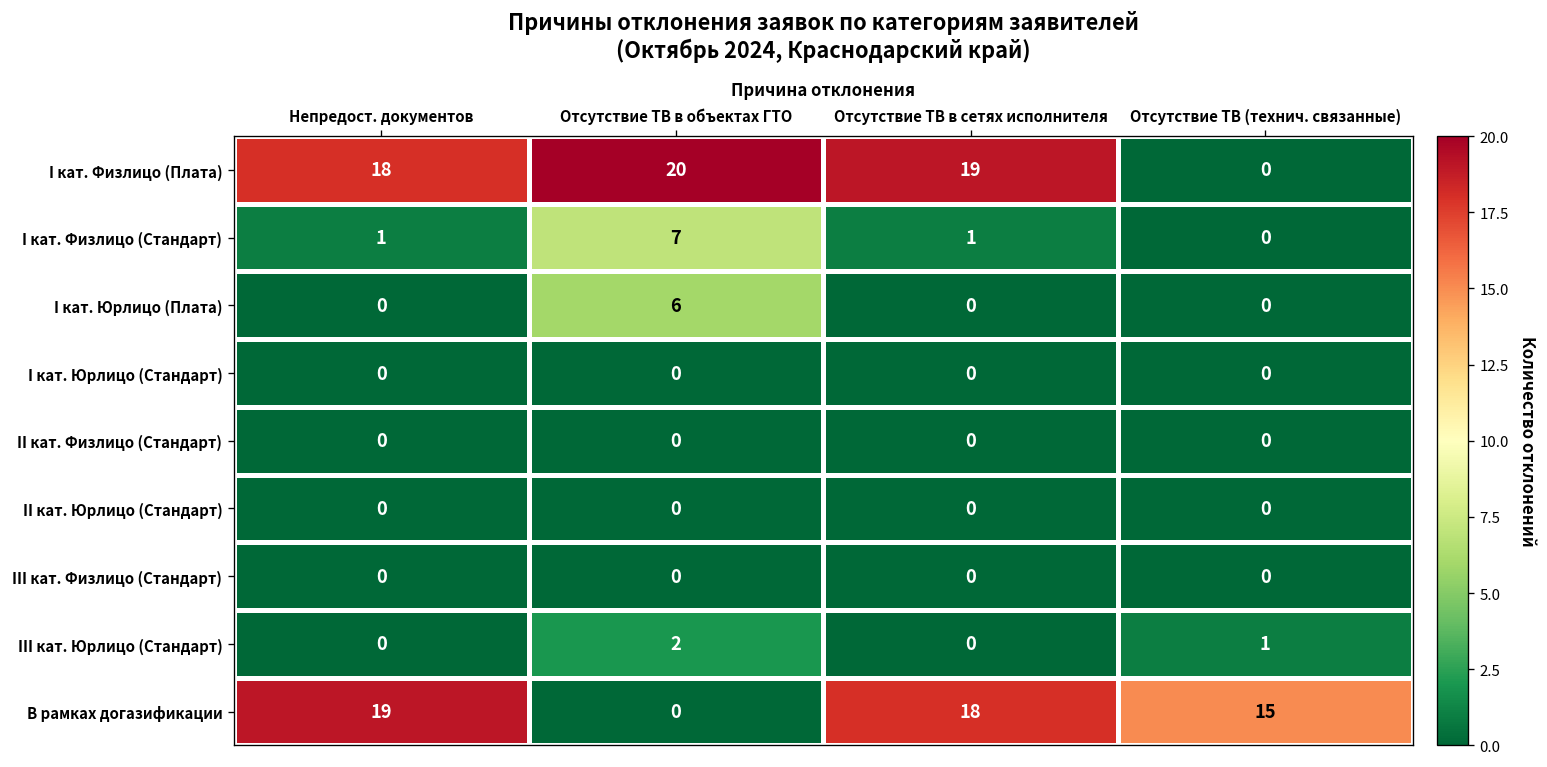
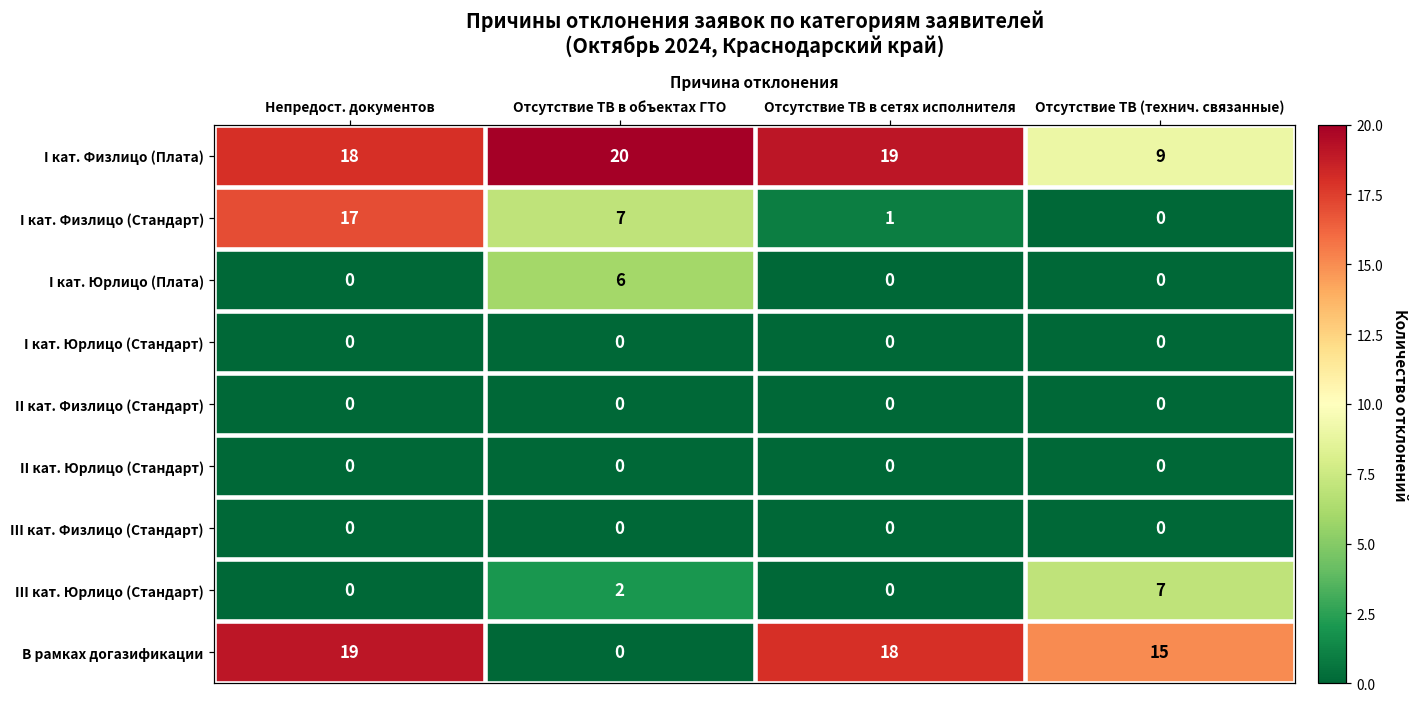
I кат. Физлицо (Плата), Отсутствие ТВ (технич. связанные): 0 -> 9
I кат. Физлицо (Стандарт), Непредост. документов: 1 -> 17
III кат. Юрлицо (Стандарт), Отсутствие ТВ (технич. связанные): 1 -> 7
